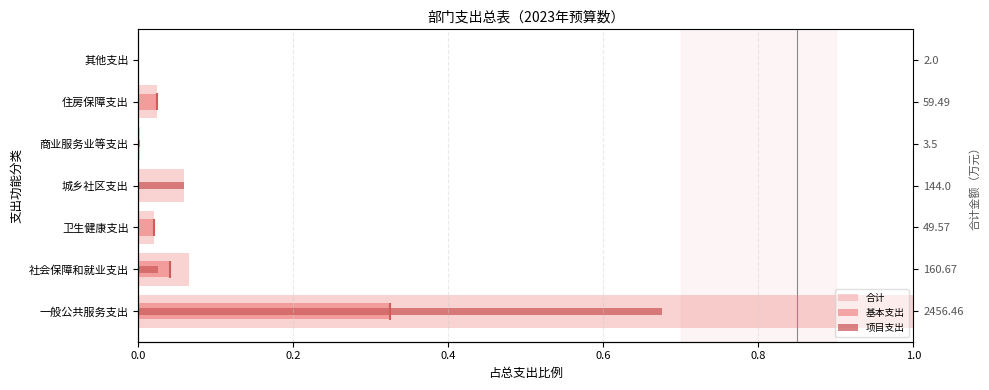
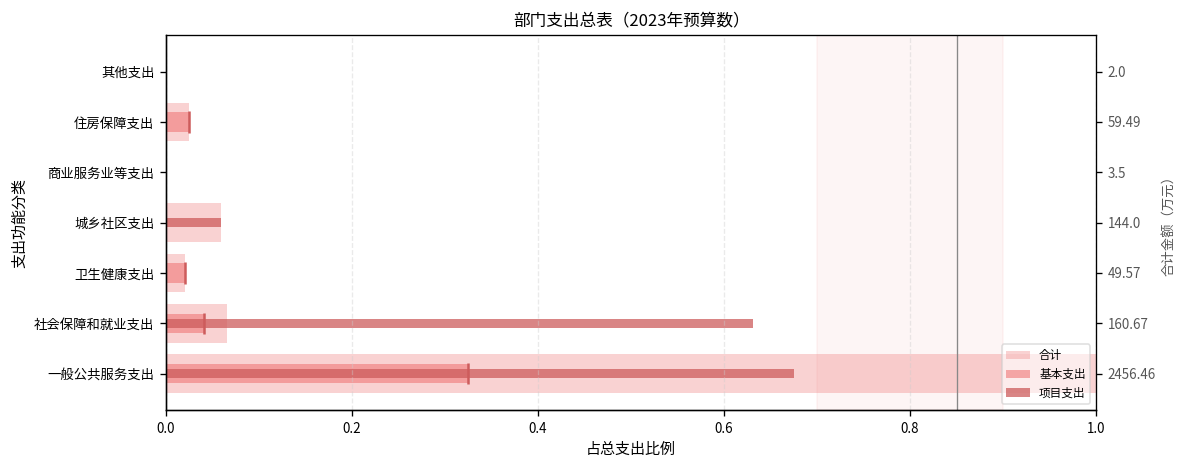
项目支出, 社会保障和就业支出: 0.03 -> 0.63
